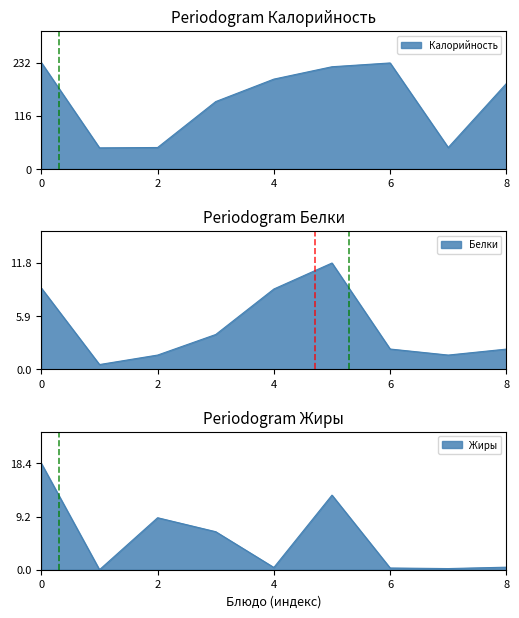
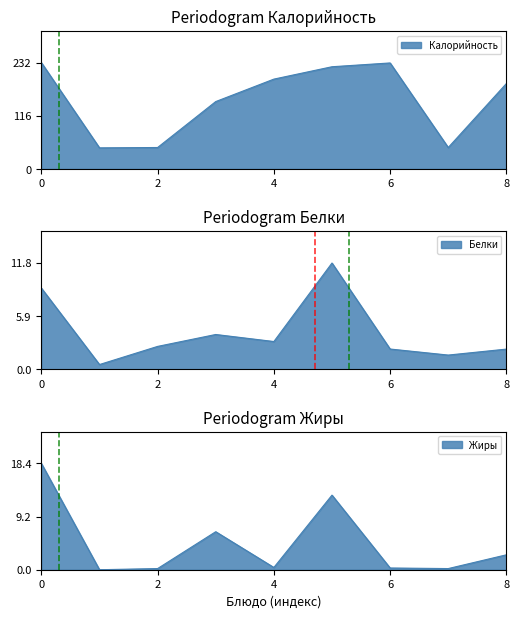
Periodogram Белки, 2: 2 -> 3
Periodogram Белки, 4: 9 -> 3
Periodogram Жиры, 2: 9 -> 0
Periodogram Жиры, 8: 0 -> 3
